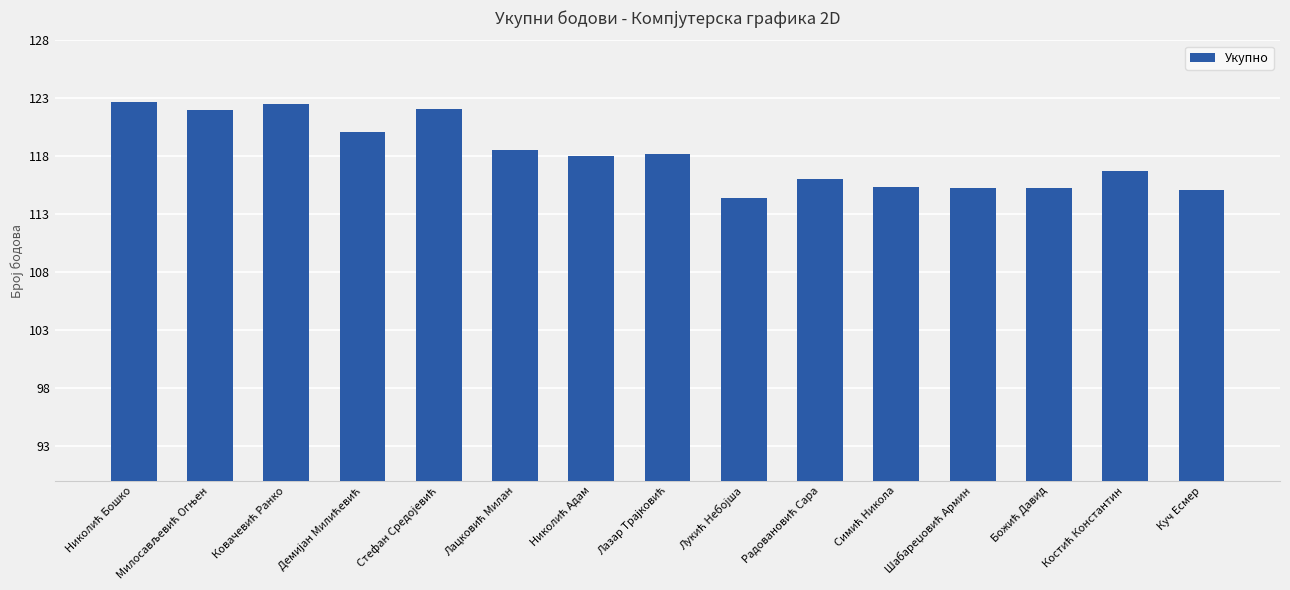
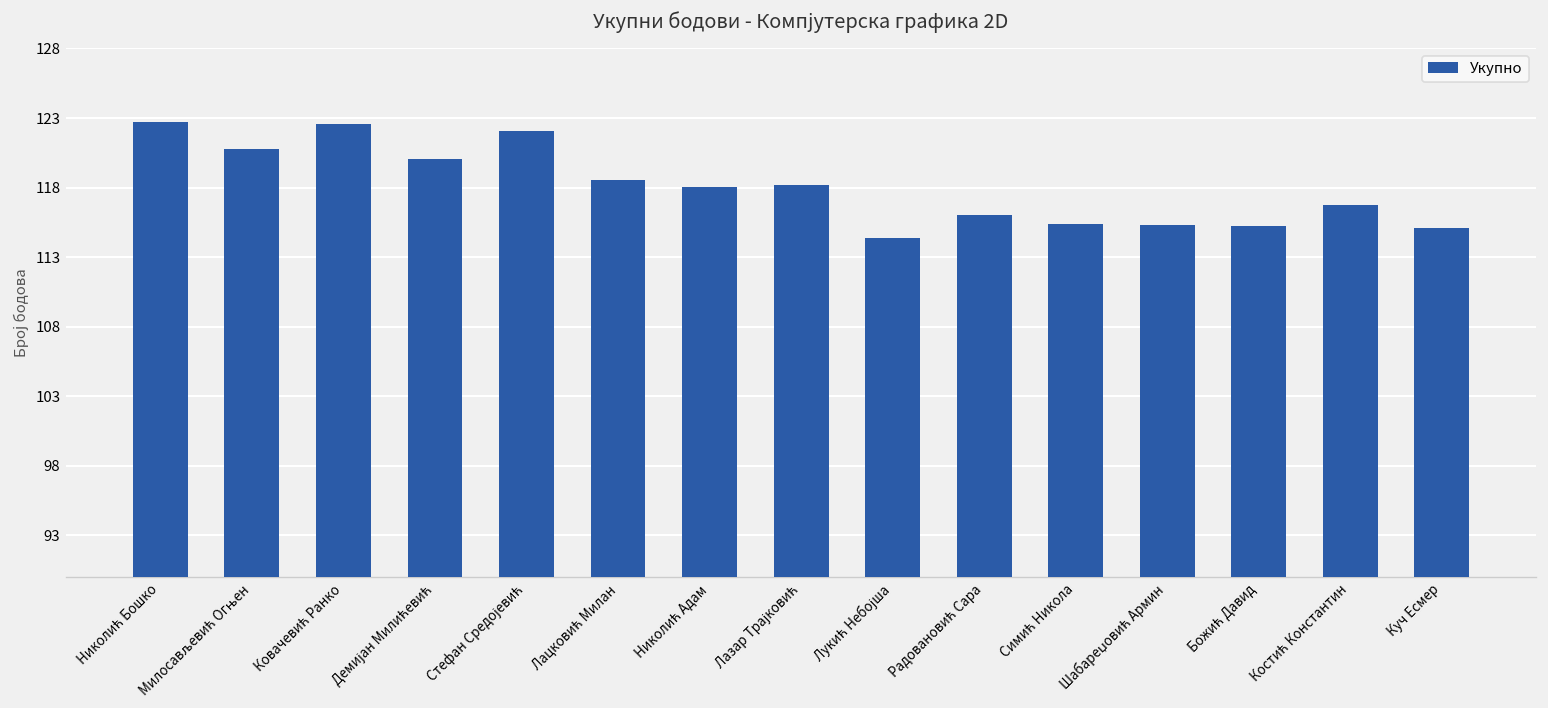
Милосављевић Огњен: 122.0 -> 120.7
